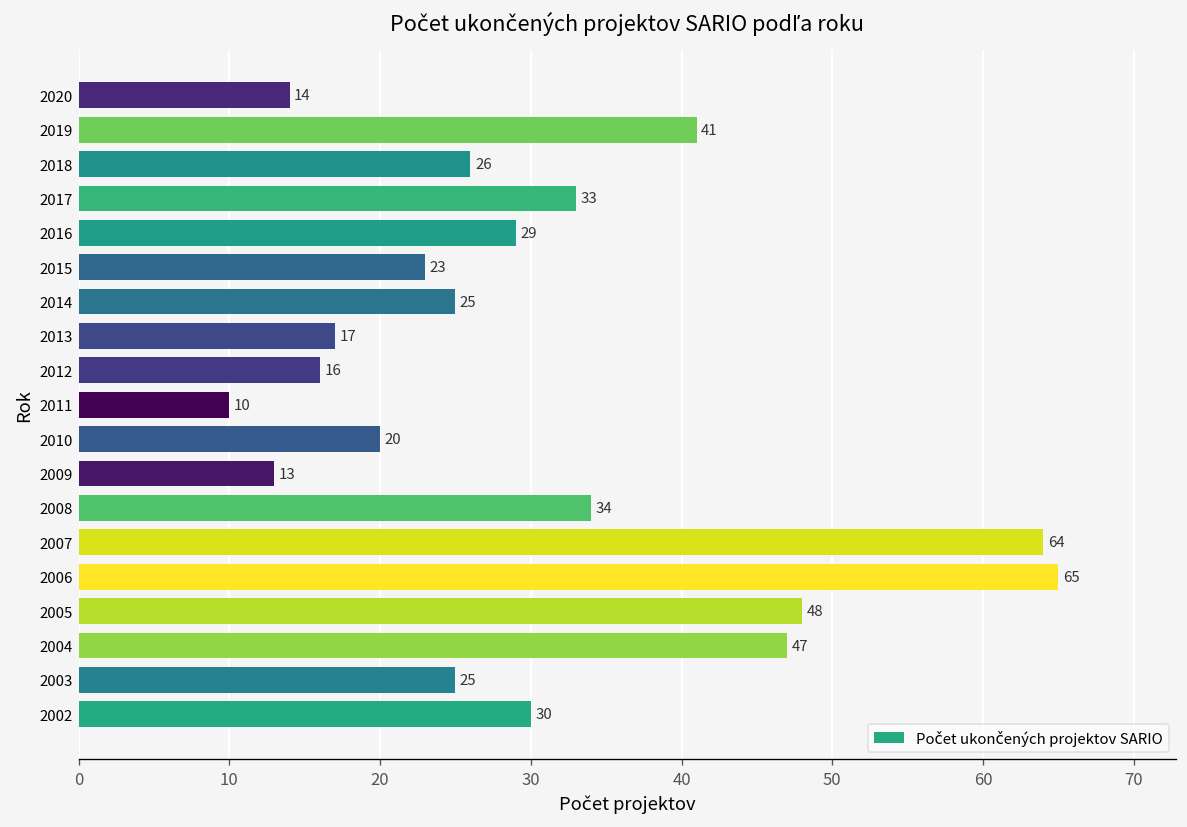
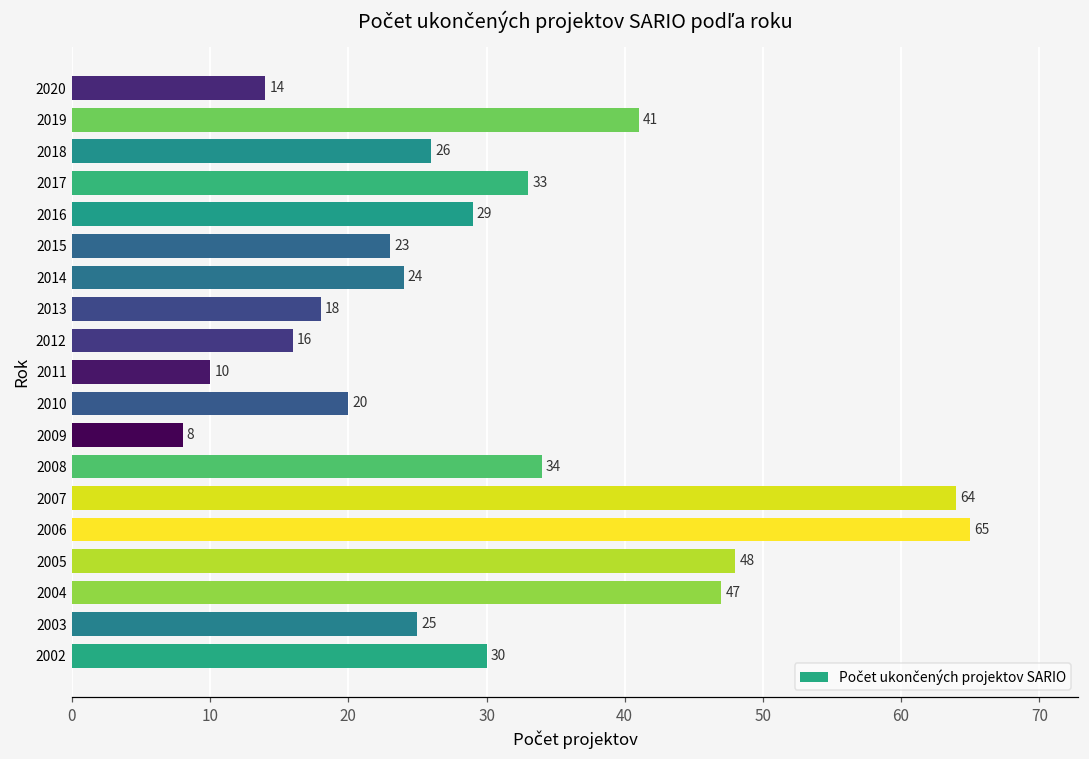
2014: 25 -> 24
2013: 17 -> 18
2009: 13 -> 8
